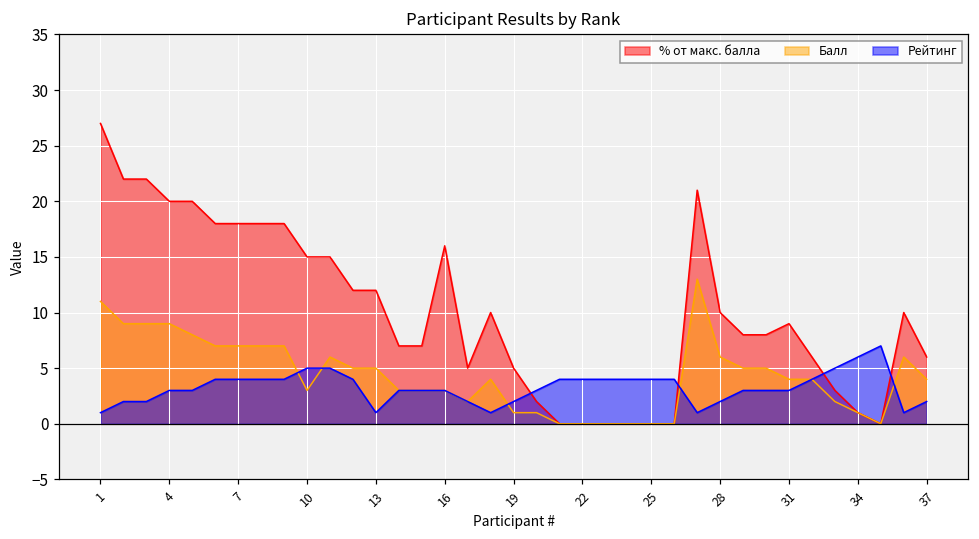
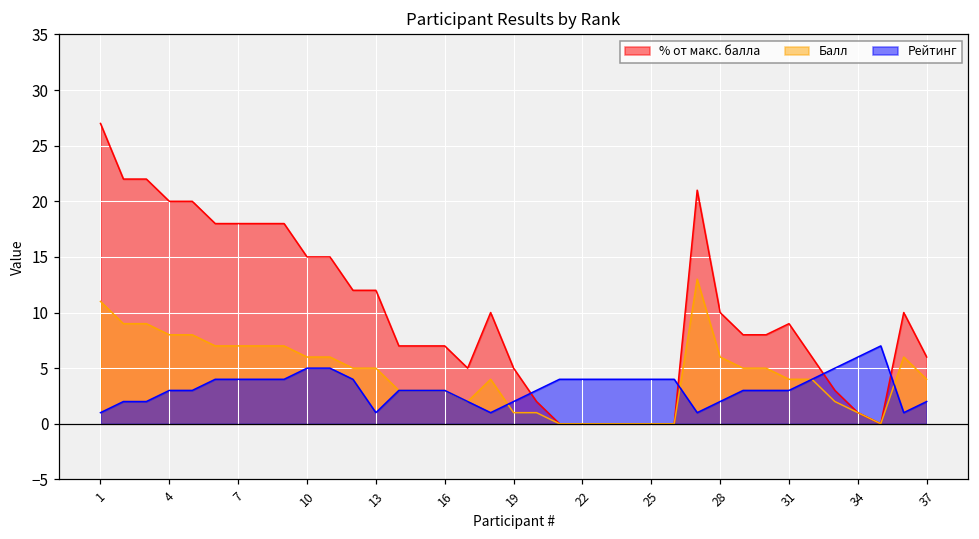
Балл, 4: 9 -> 8
Балл, 10: 3 -> 6
% от макс. балла, 16: 16 -> 7
